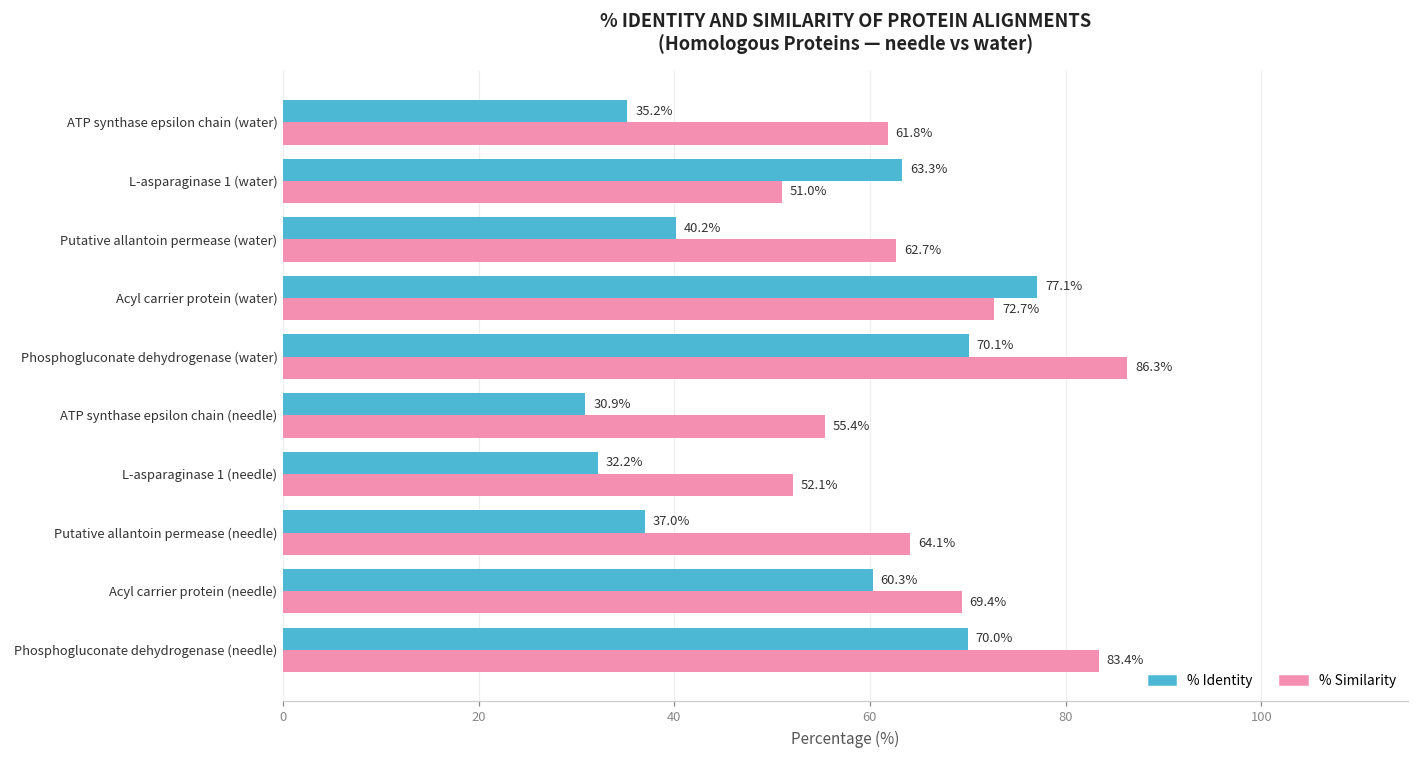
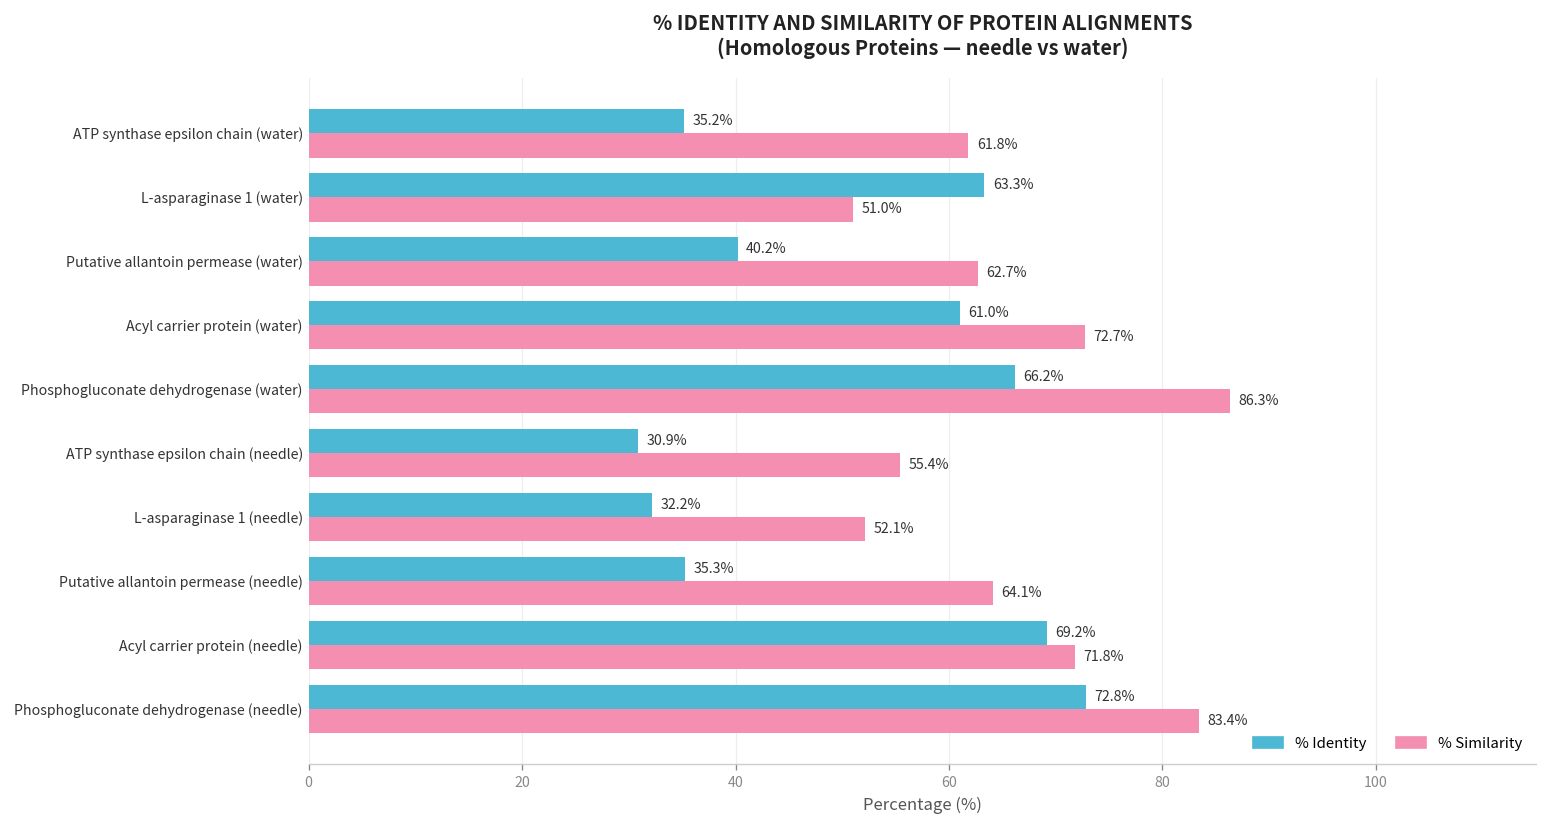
% Identity, Acyl carrier protein (water): 77.1% -> 61.0%
% Identity, Phosphogluconate dehydrogenase (water): 70.1% -> 66.2%
% Identity, Putative allantoin permease (needle): 37.0% -> 35.3%
% Identity, Acyl carrier protein (needle): 60.3% -> 69.2%
% Similarity, Acyl carrier protein (needle): 69.4% -> 71.8%
% Identity, Phosphogluconate dehydrogenase (needle): 70.0% -> 72.8%
